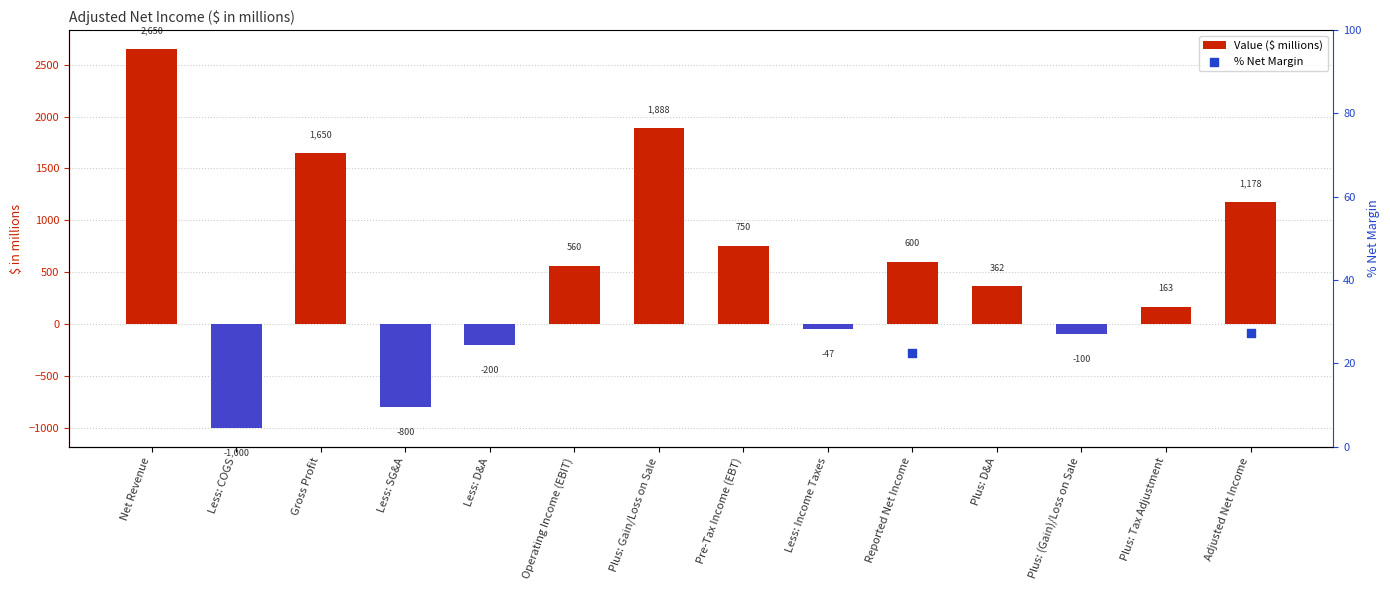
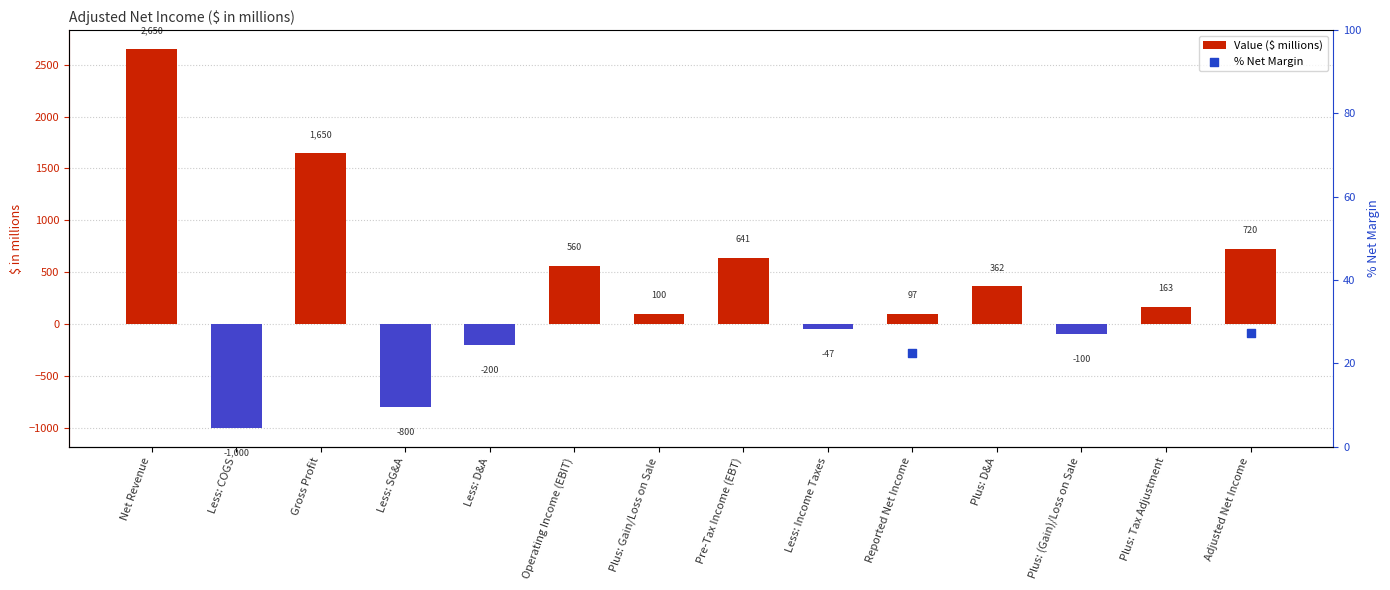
Value ($ millions), Plus: Gain/Loss on Sale: 1,888 -> 100
Value ($ millions), Pre-Tax Income (EBT): 750 -> 641
Value ($ millions), Reported Net Income: 600 -> 97
Value ($ millions), Adjusted Net Income: 1,178 -> 720
